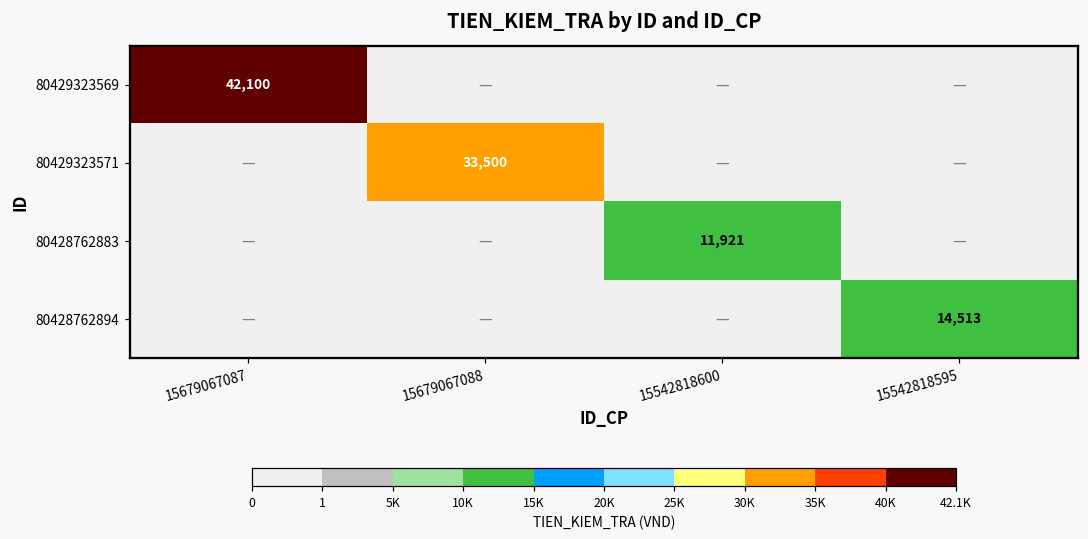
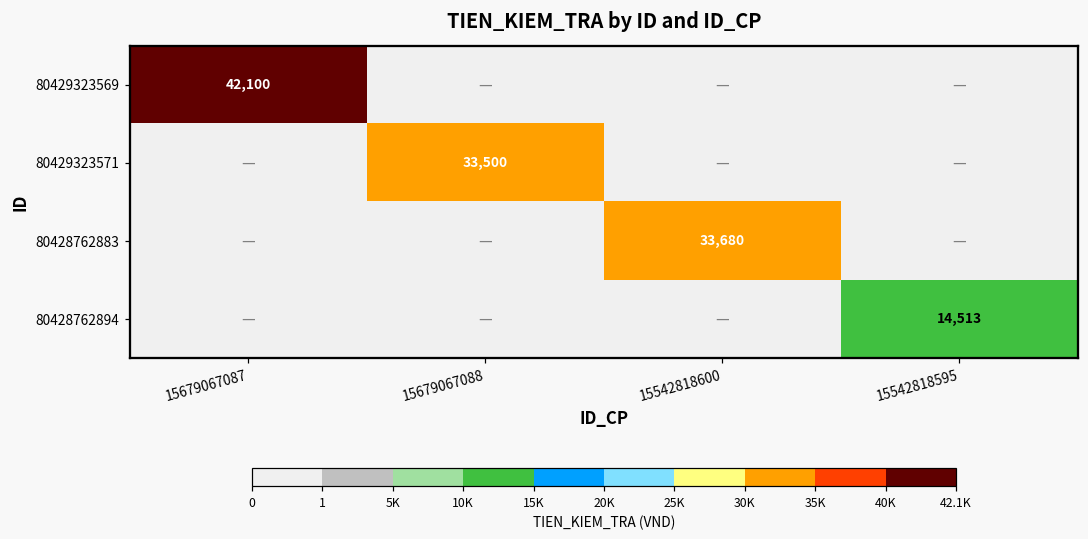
80428762883, 15542818600: 11,921 -> 33,680
